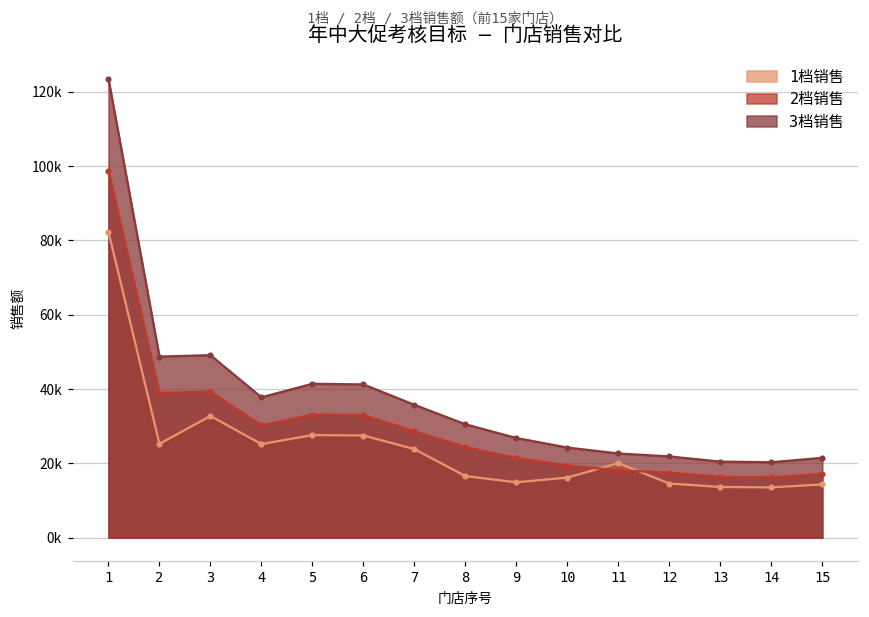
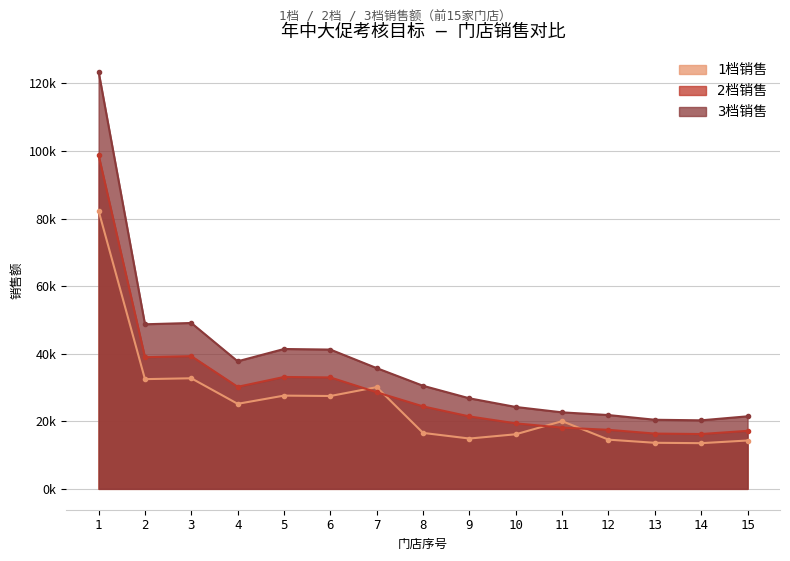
1档销售, 2: 25000 -> 32000
1档销售, 7: 24000 -> 30000
